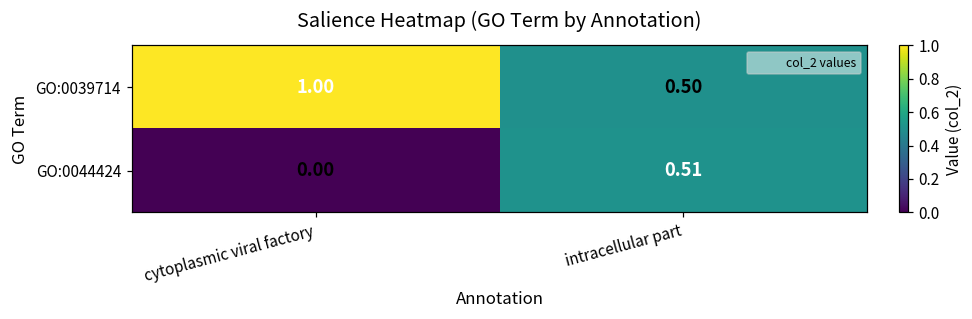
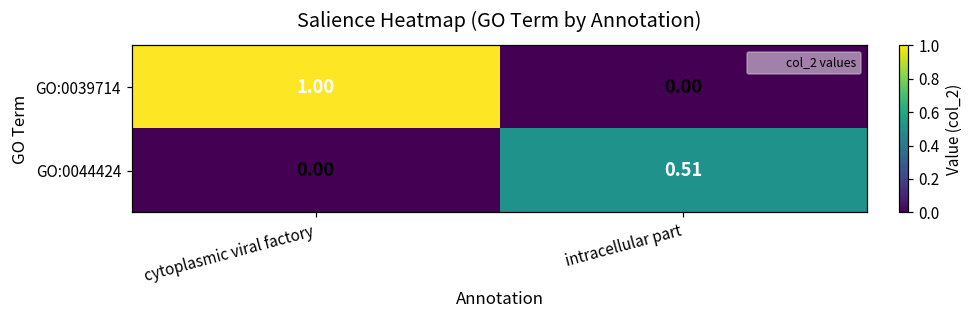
GO:0039714, intracellular part: 0.50 -> 0.00
